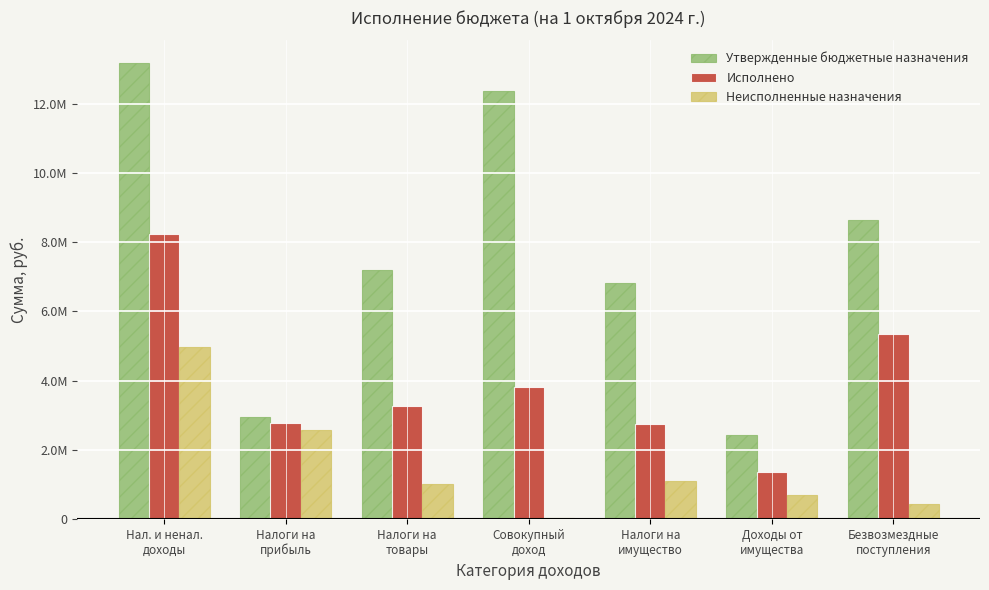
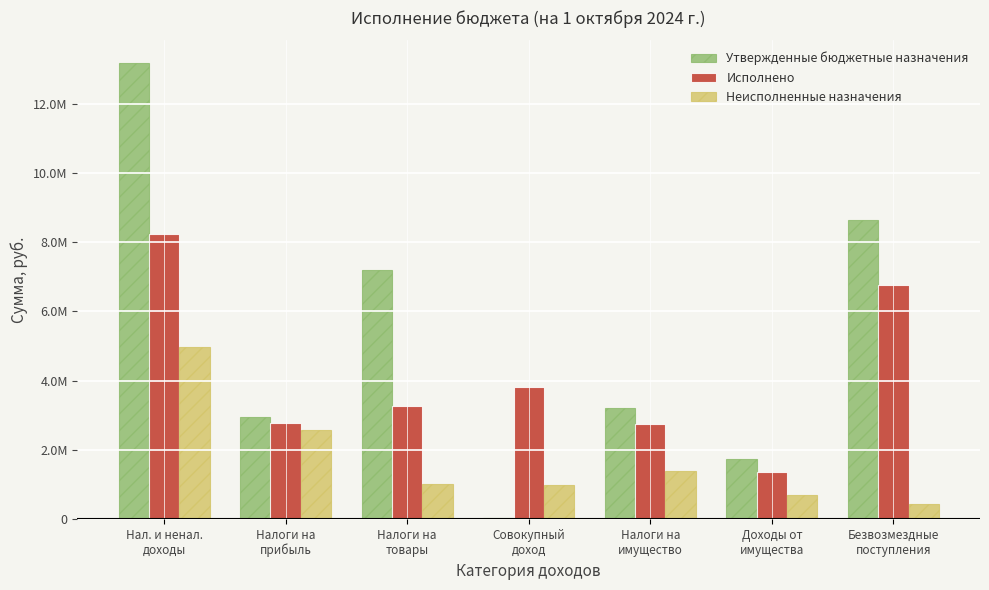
Утвержденные бюджетные назначения, Совокупный доход: 12.4М -> 0.0М
Неисполненные назначения, Совокупный доход: 0.0М -> 1.0М
Утвержденные бюджетные назначения, Налоги на имущество: 6.8М -> 3.2М
Неисполненные назначения, Налоги на имущество: 1.1М -> 1.4М
Утвержденные бюджетные назначения, Доходы от имущества: 2.4М -> 1.7М
Исполнено, Безвозмездные поступления: 5.3М -> 6.8М
